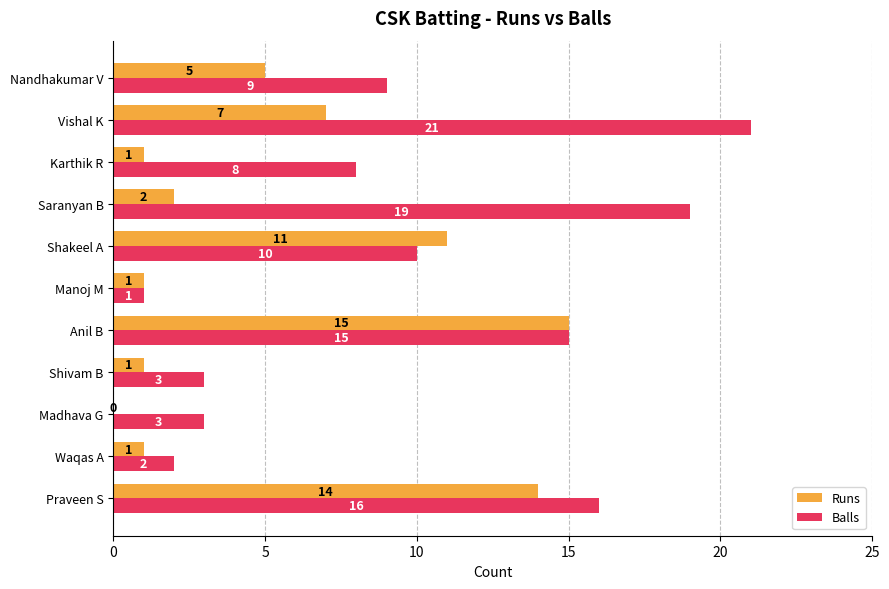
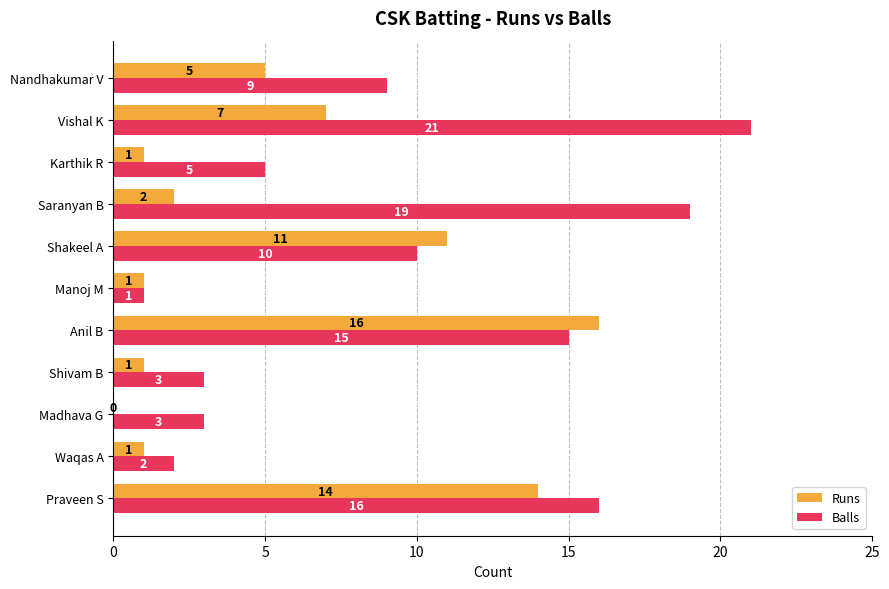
Balls, Karthik R: 8 -> 5
Runs, Anil B: 15 -> 16
